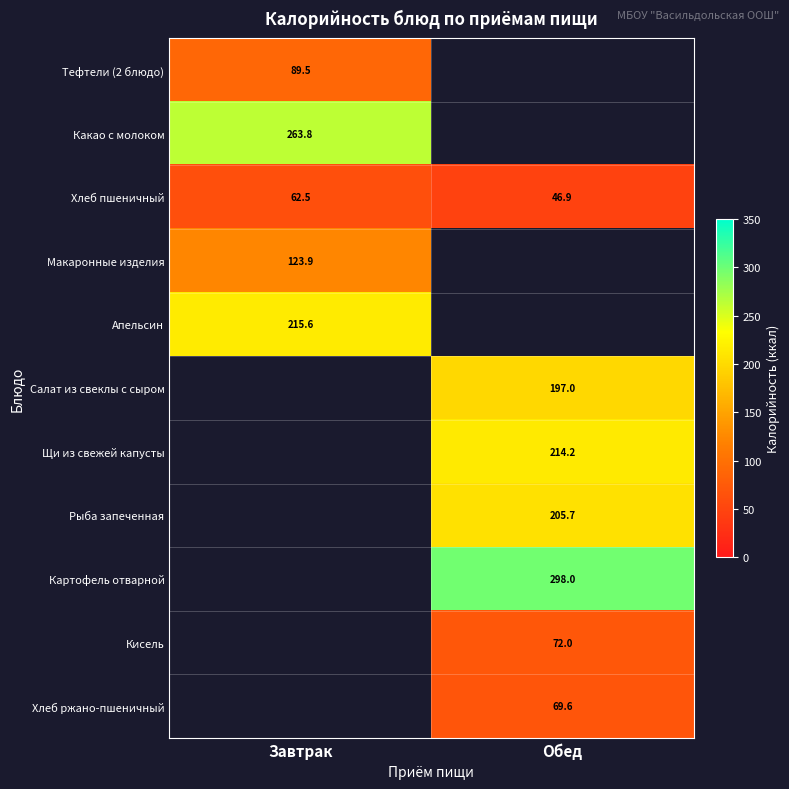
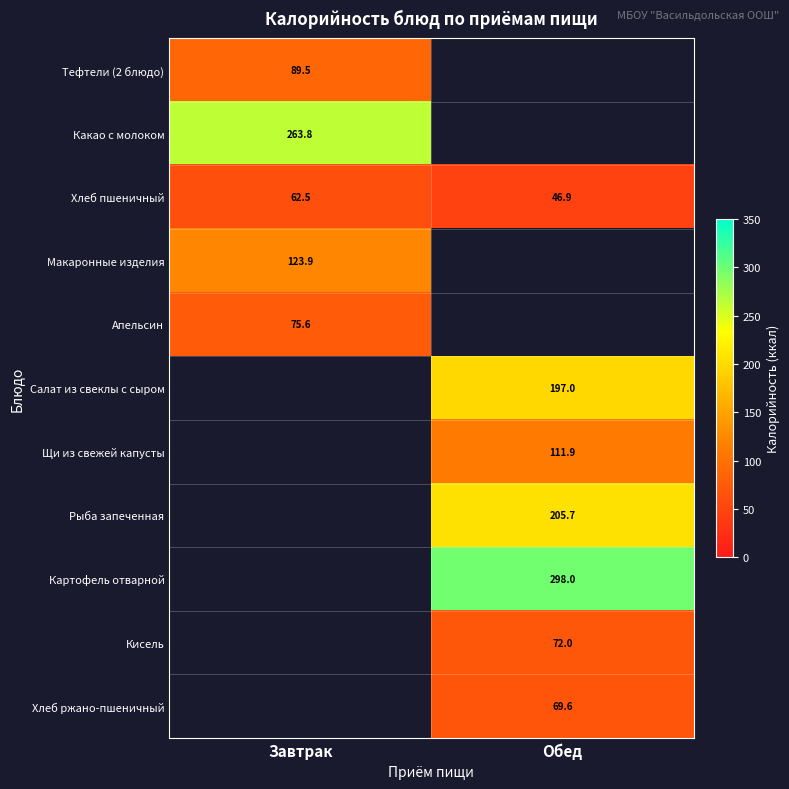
Апельсин, Завтрак: 215.6 -> 75.6
Щи из свежей капусты, Обед: 214.2 -> 111.9
